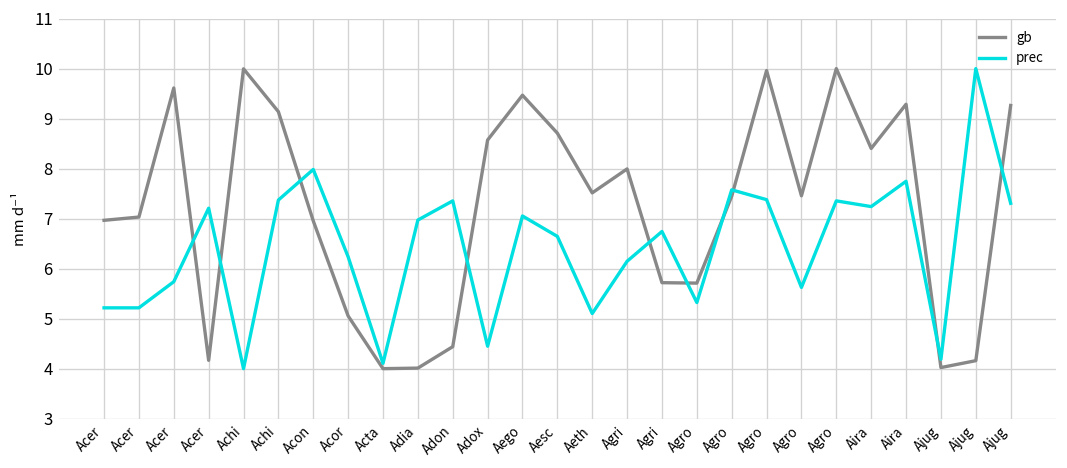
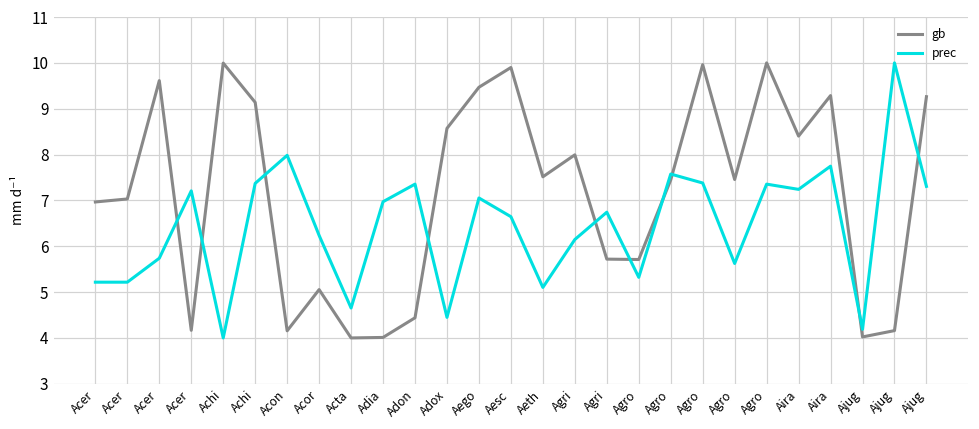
gb, Acon: 7.0 -> 4.2
prec, Acta: 4.1 -> 4.7
gb, Aesc: 8.7 -> 9.9
